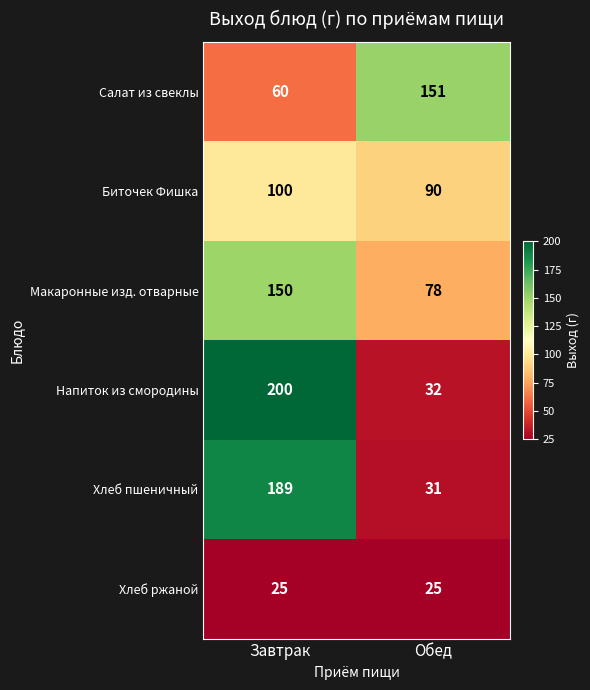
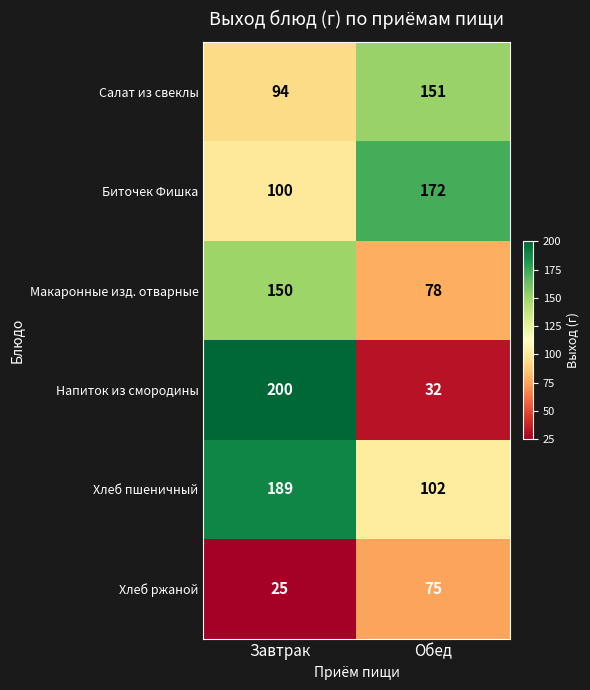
Салат из свеклы, Завтрак: 60 -> 94
Биточек Фишка, Обед: 90 -> 172
Хлеб пшеничный, Обед: 31 -> 102
Хлеб ржаной, Обед: 25 -> 75
